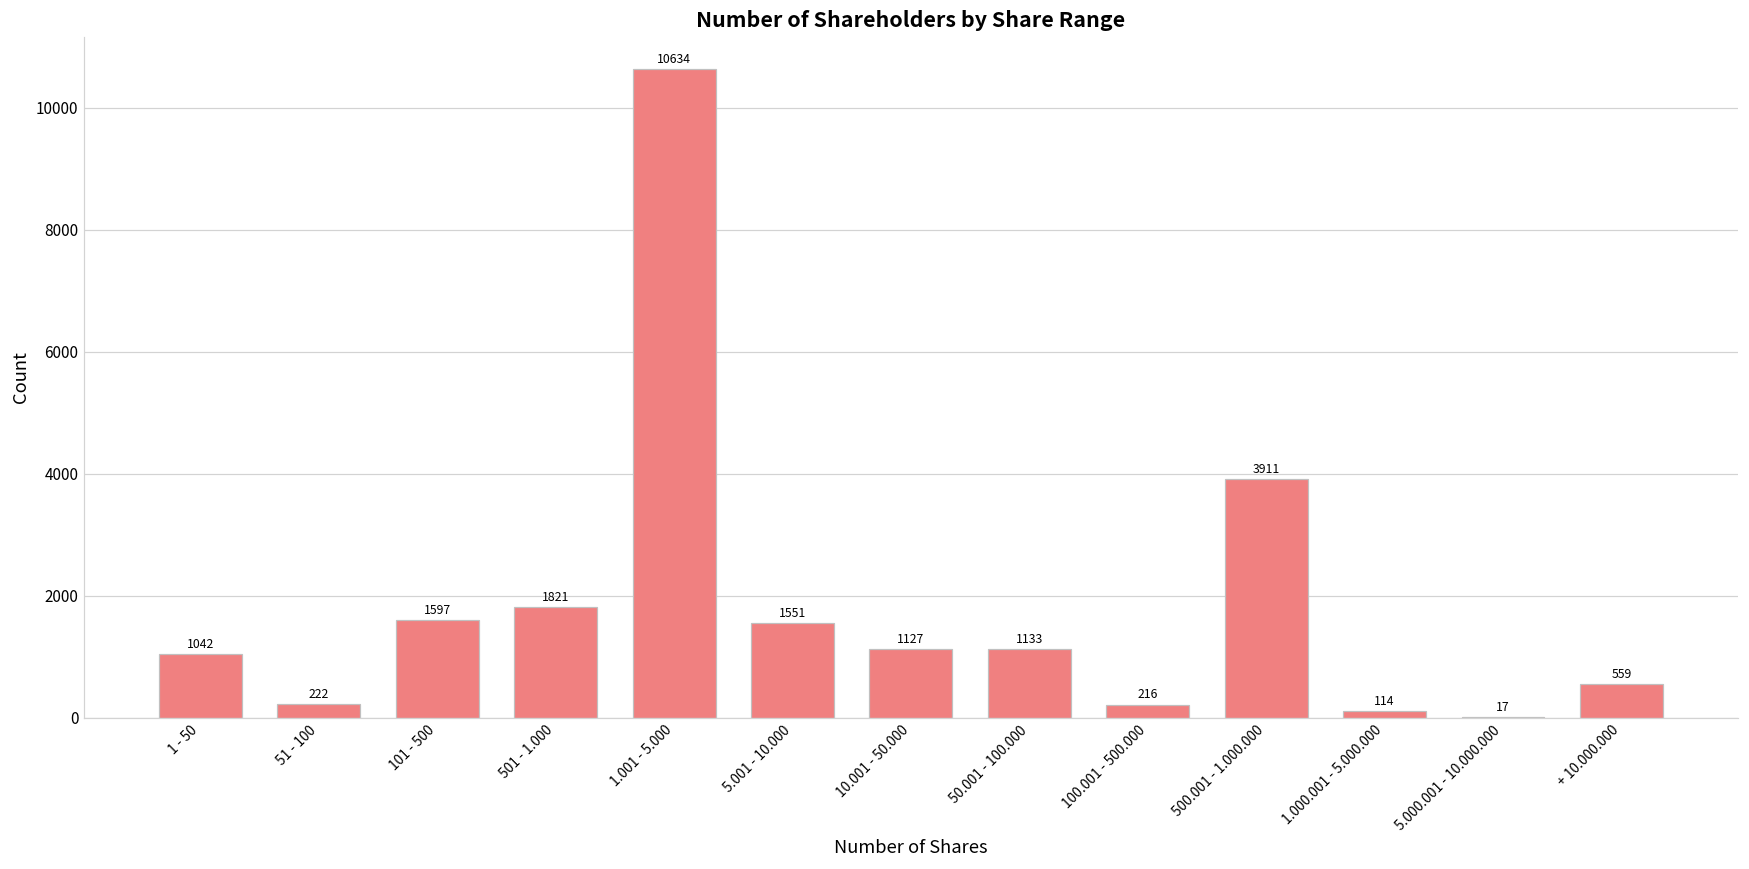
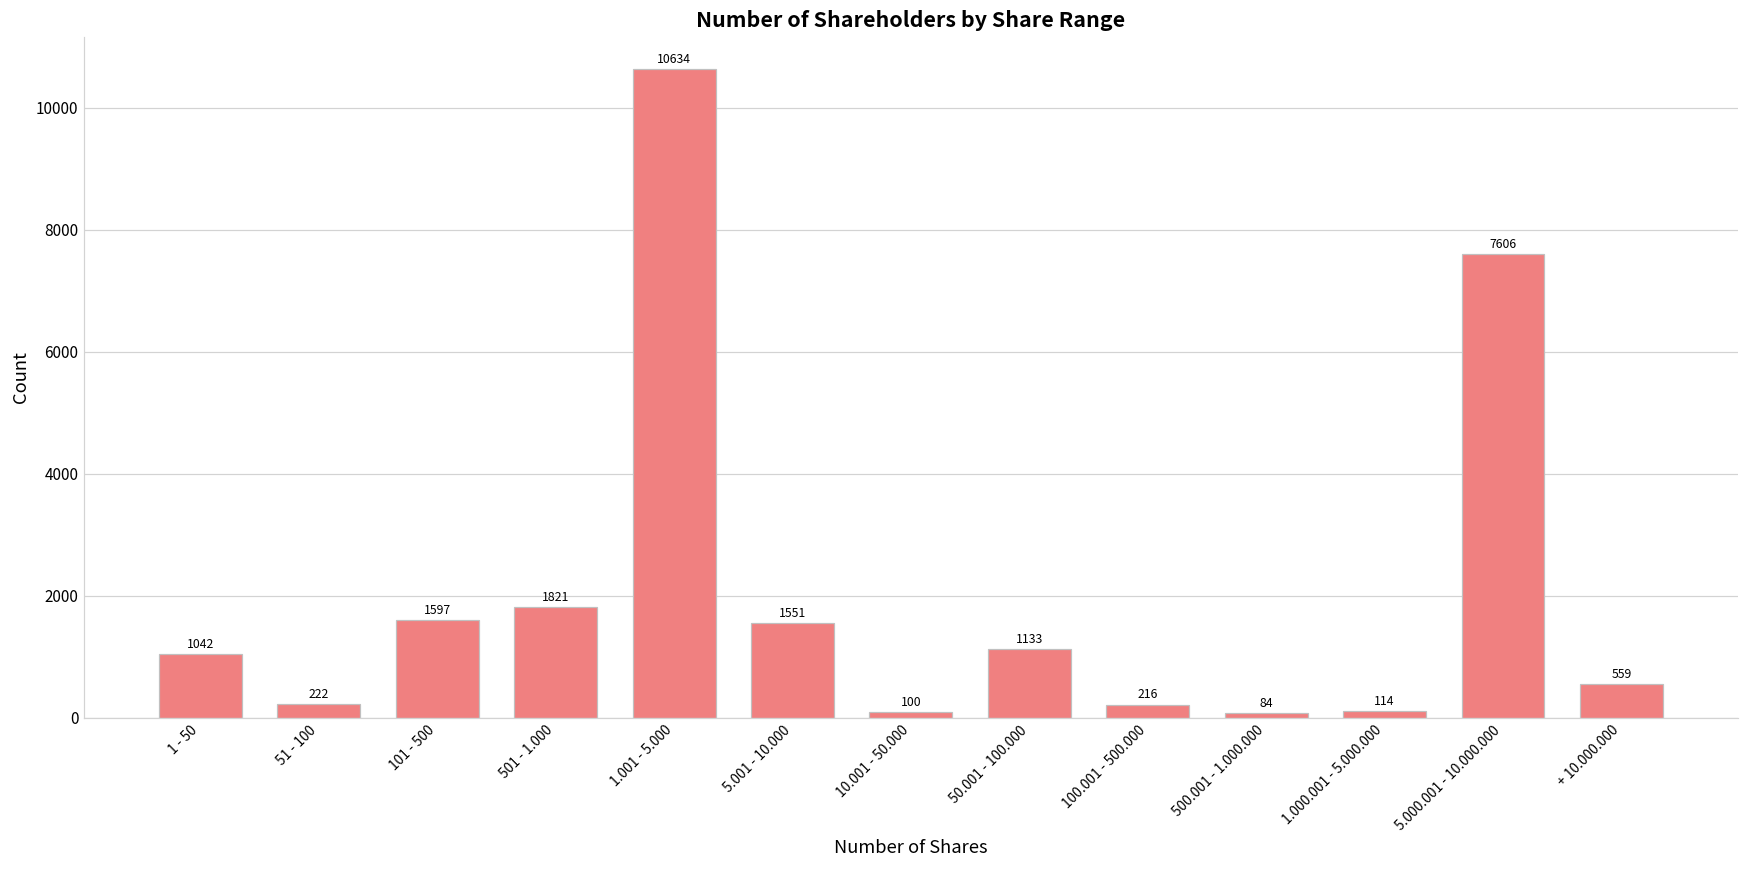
10.001 - 50.000: 1127 -> 100
500.001 - 1.000.000: 3911 -> 84
5.000.001 - 10.000.000: 17 -> 7606
